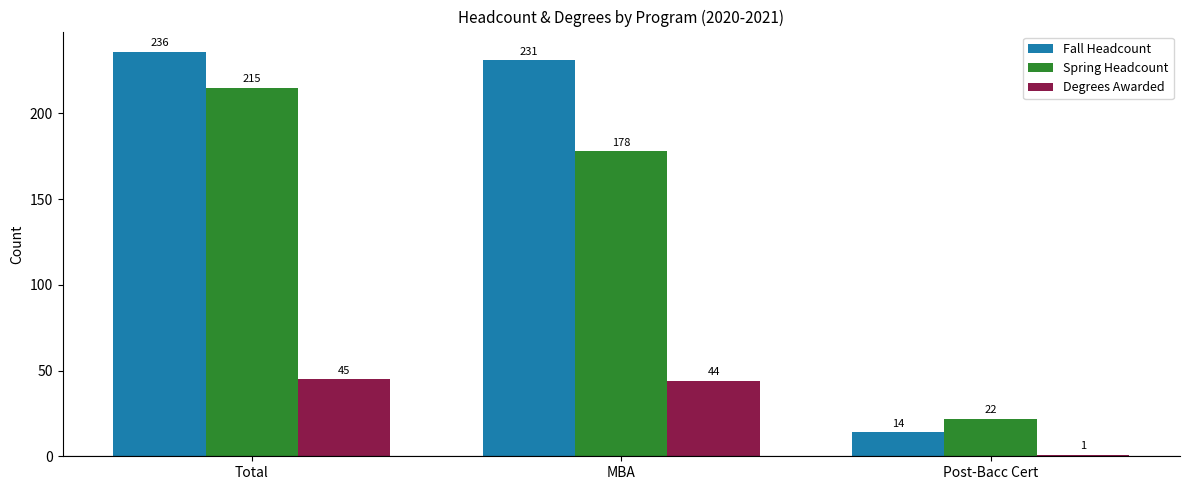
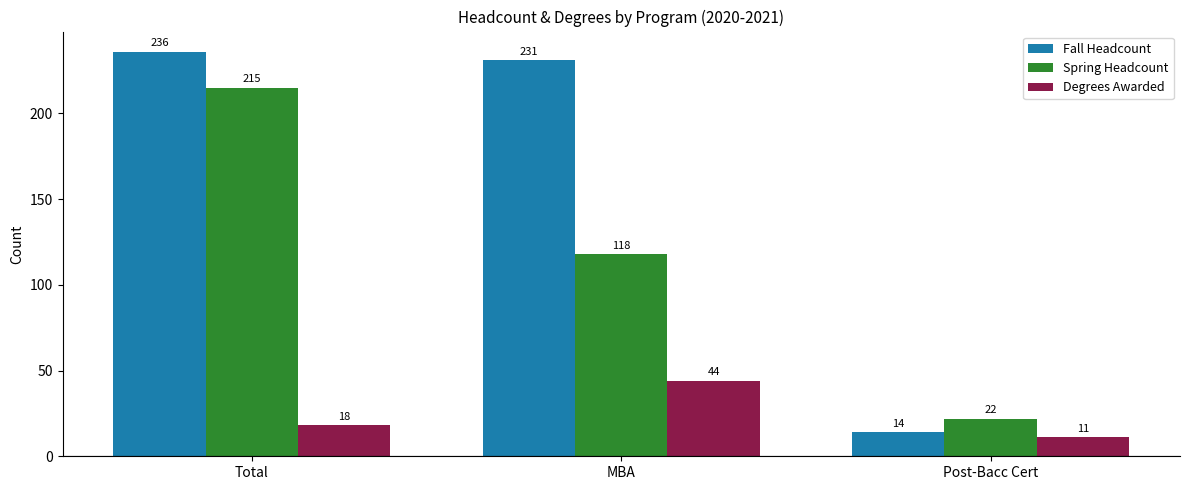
Degrees Awarded, Total: 45 -> 18
Spring Headcount, MBA: 178 -> 118
Degrees Awarded, Post-Bacc Cert: 1 -> 11
